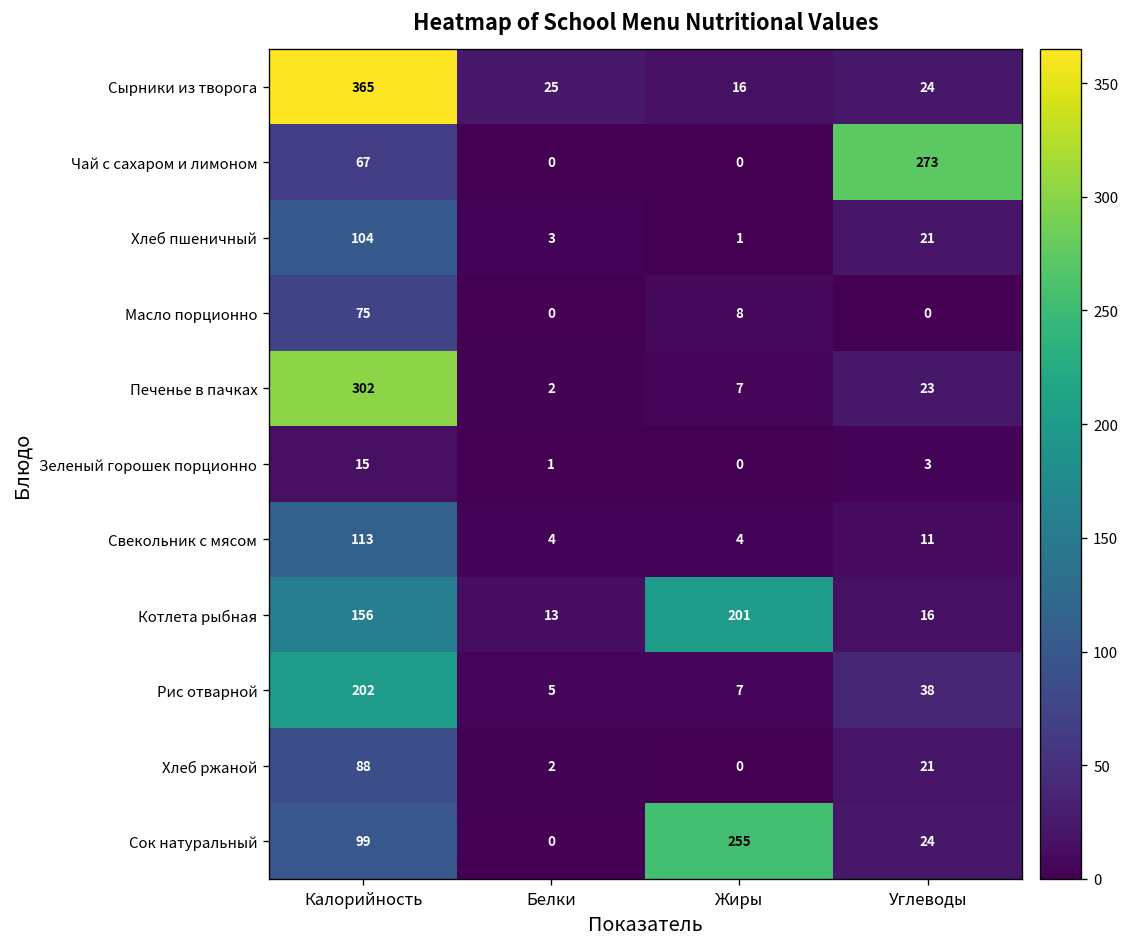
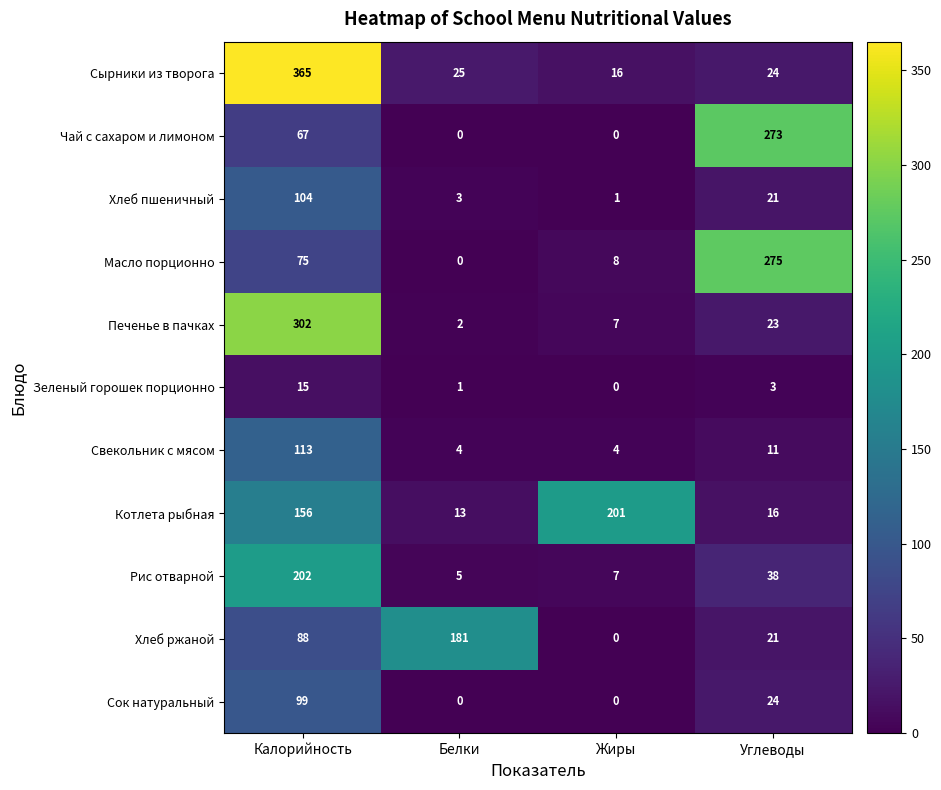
Масло порционно, Углеводы: 0 -> 275
Хлеб ржаной, Белки: 2 -> 181
Сок натуральный, Жиры: 255 -> 0
